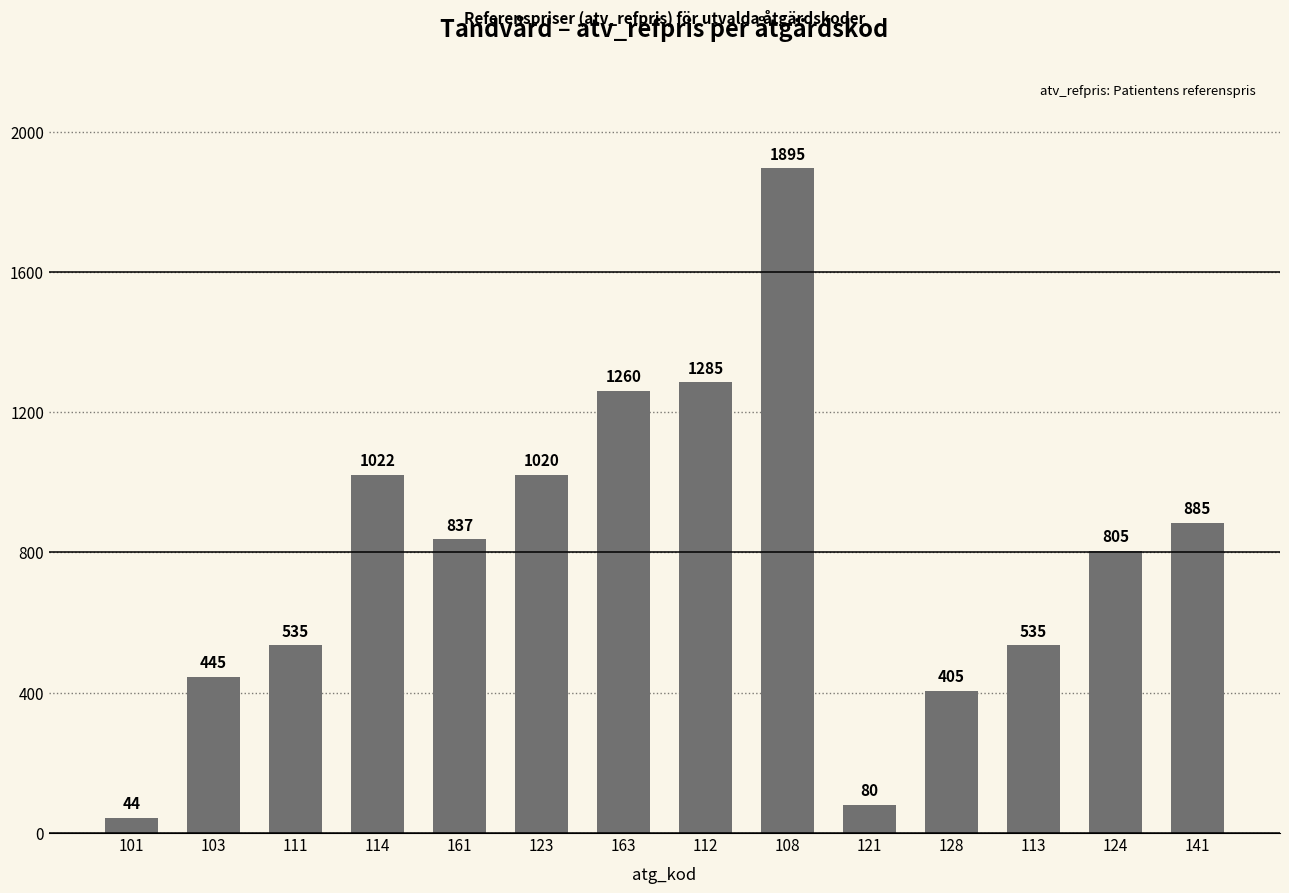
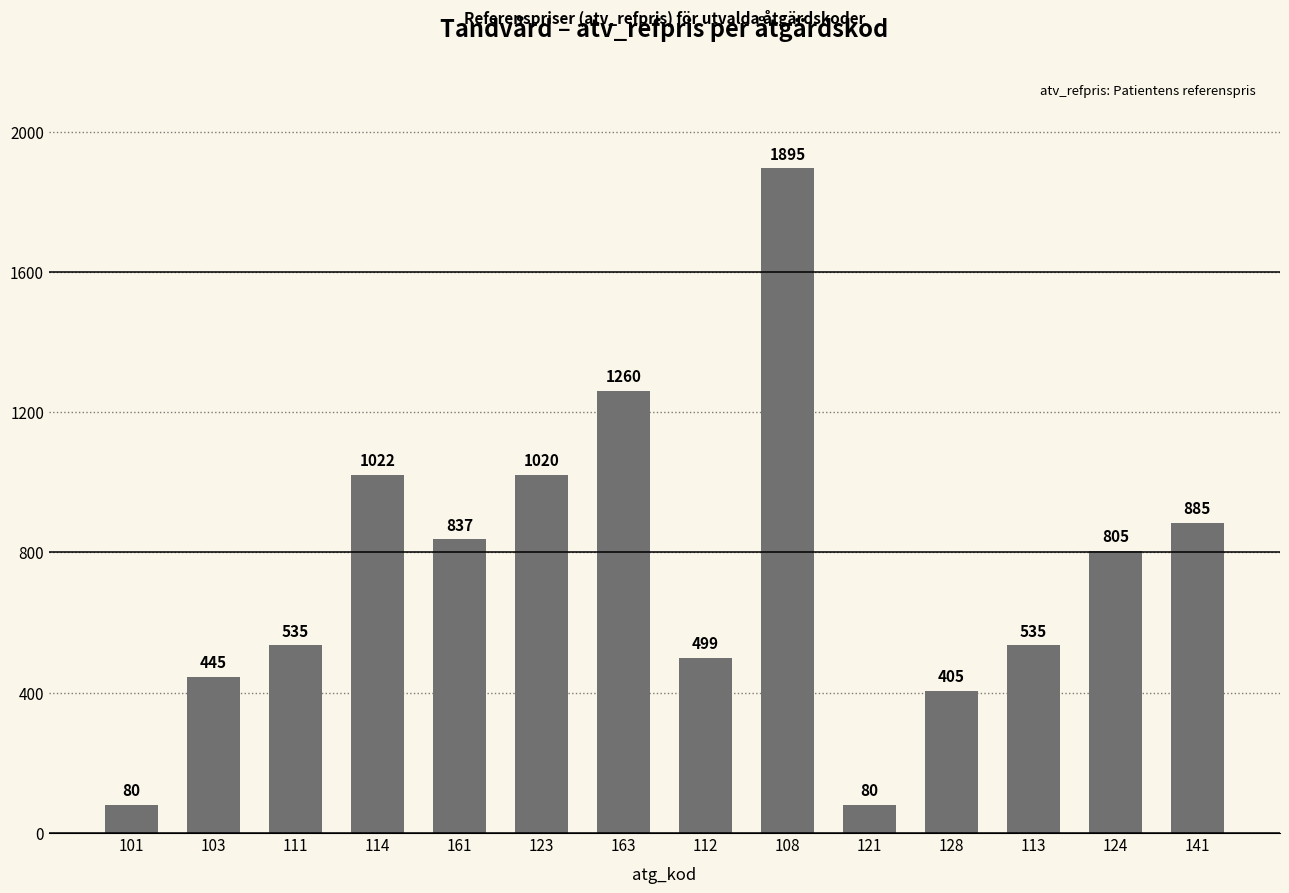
101: 44 -> 80
112: 1285 -> 499
